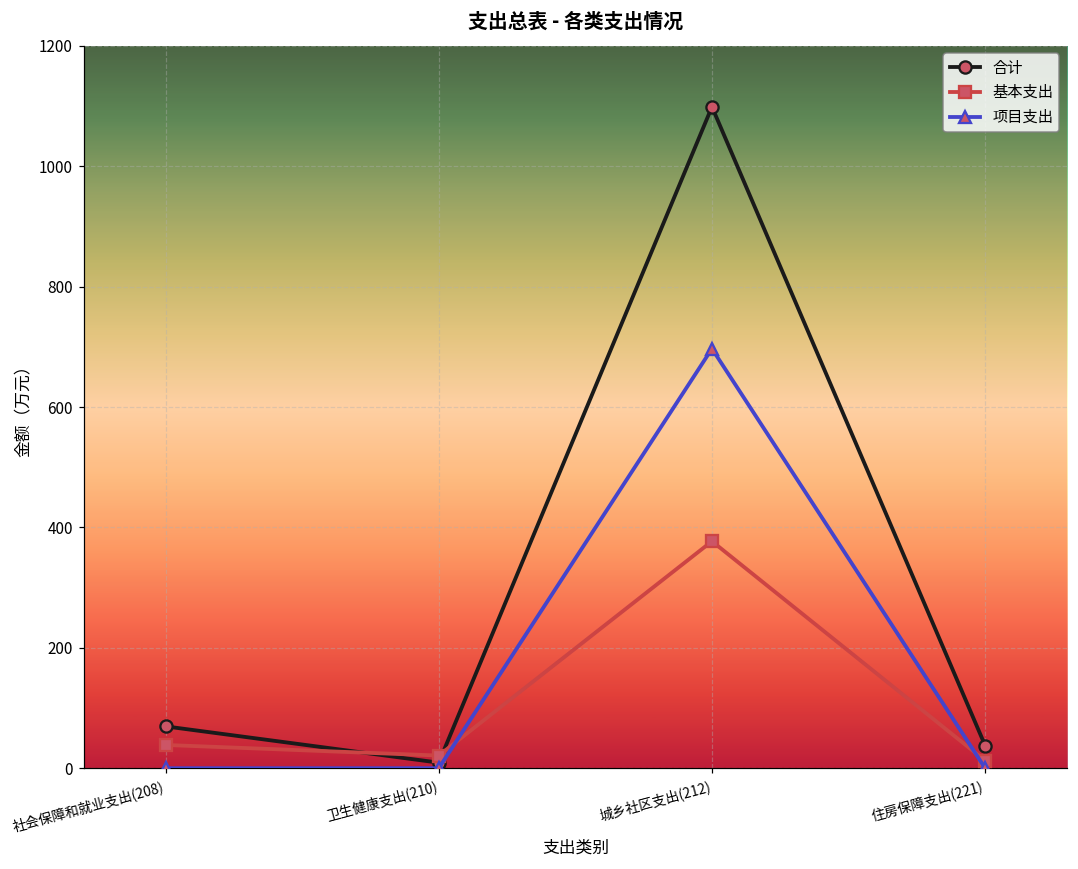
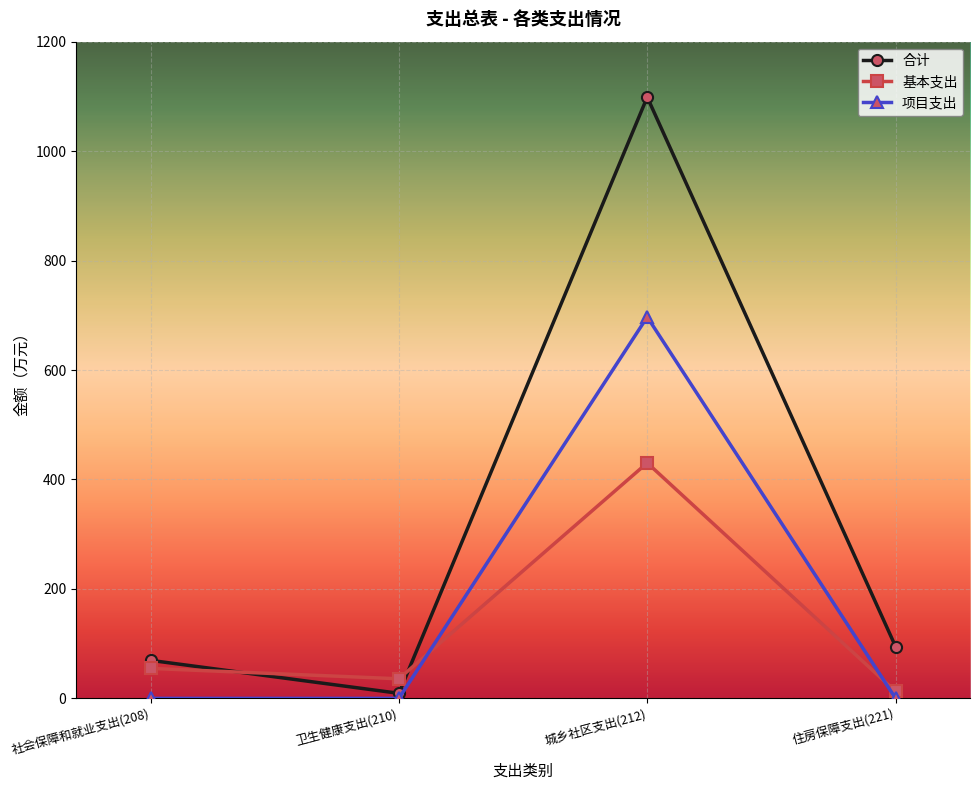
基本支出, 社会保障和就业支出(208): 40 -> 50
基本支出, 卫生健康支出(210): 20 -> 40
基本支出, 城乡社区支出(212): 380 -> 430
合计, 住房保障支出(221): 40 -> 90
